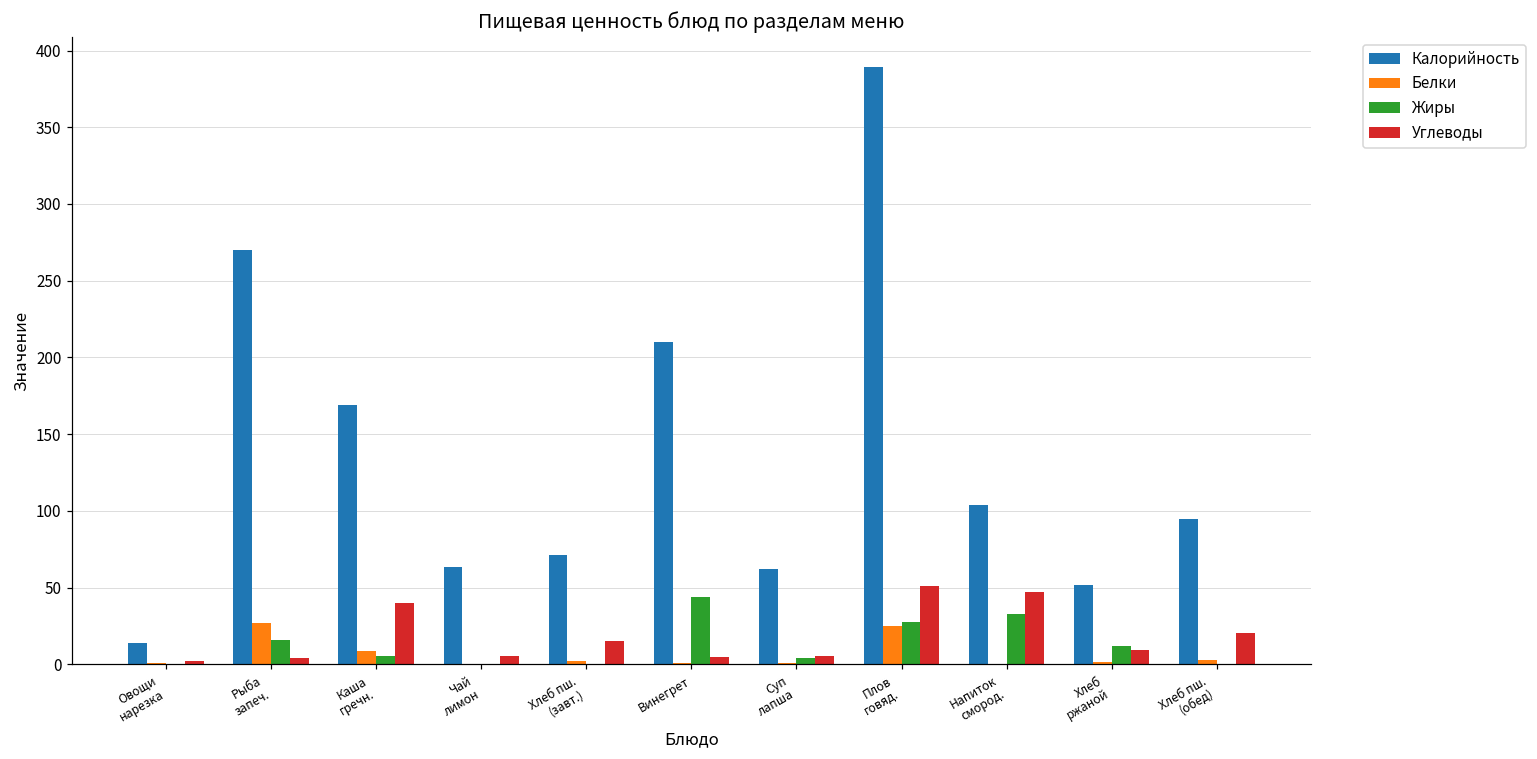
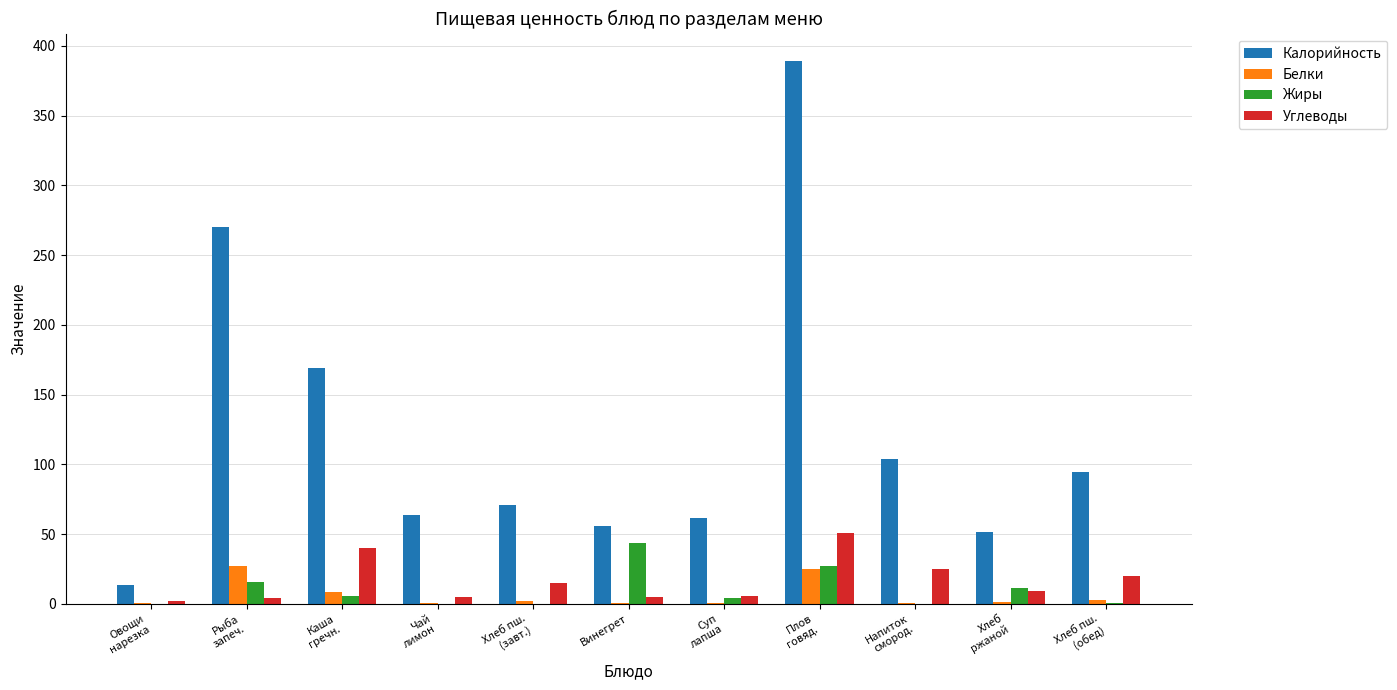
Калорийность, Винегрет: 210 -> 56
Жиры, Напиток смород.: 33 -> 0
Углеводы, Напиток смород.: 47 -> 25
